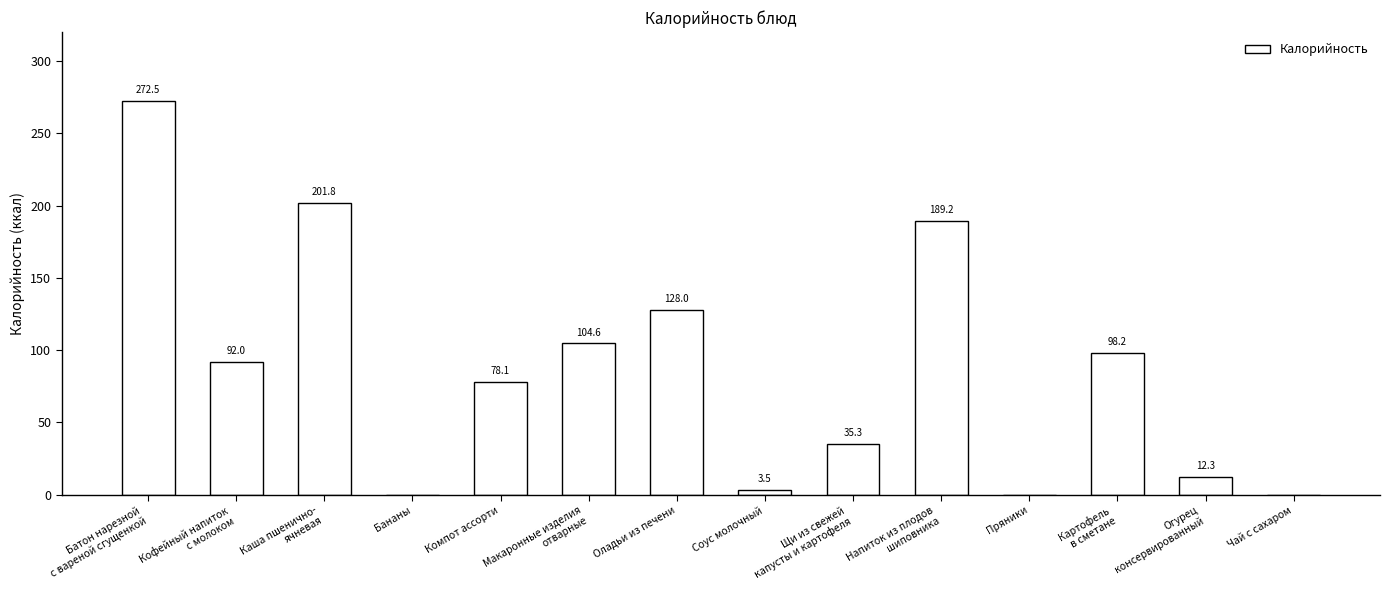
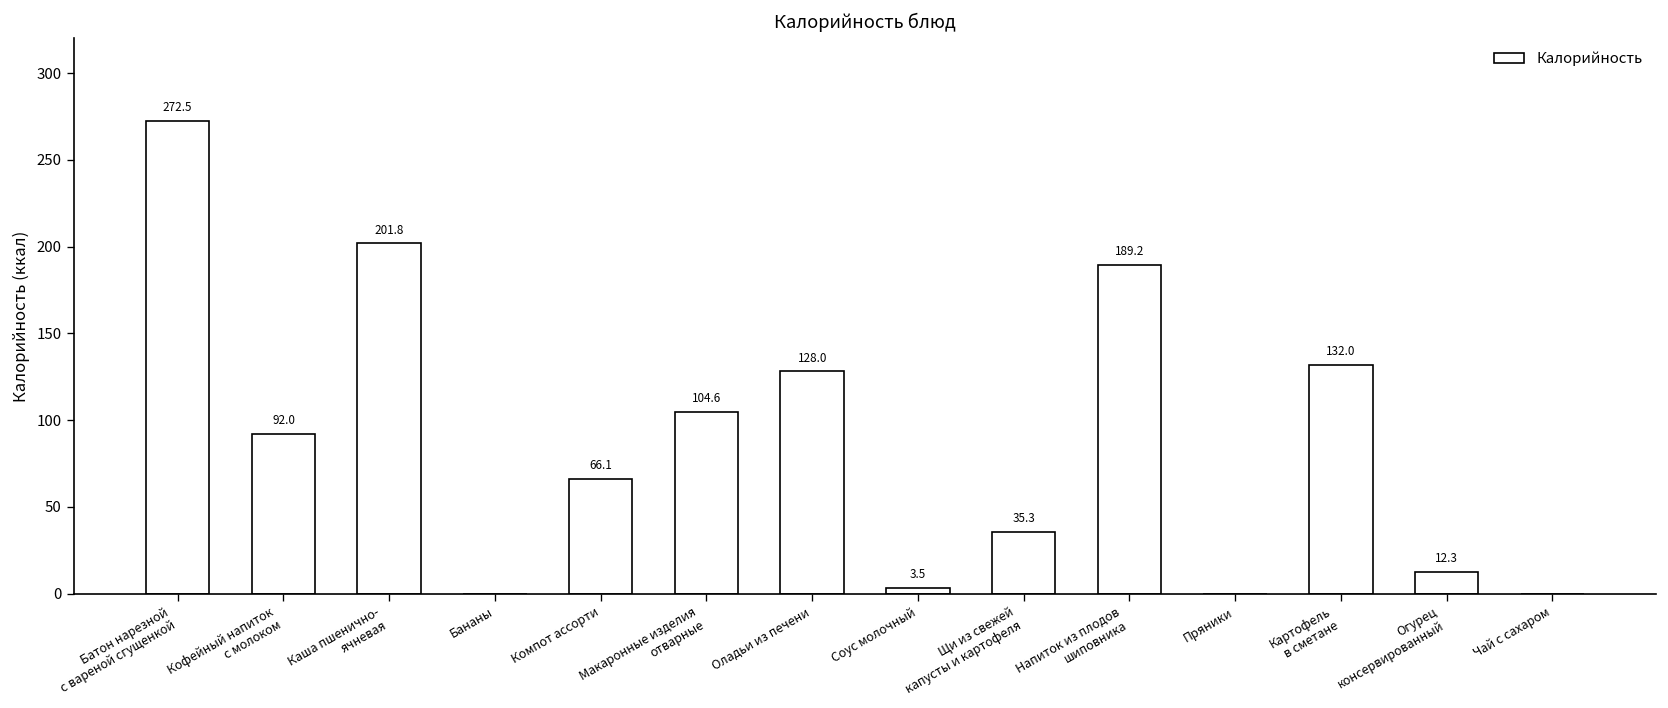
Компот ассорти: 78.1 -> 66.1
Картофель в сметане: 98.2 -> 132.0
